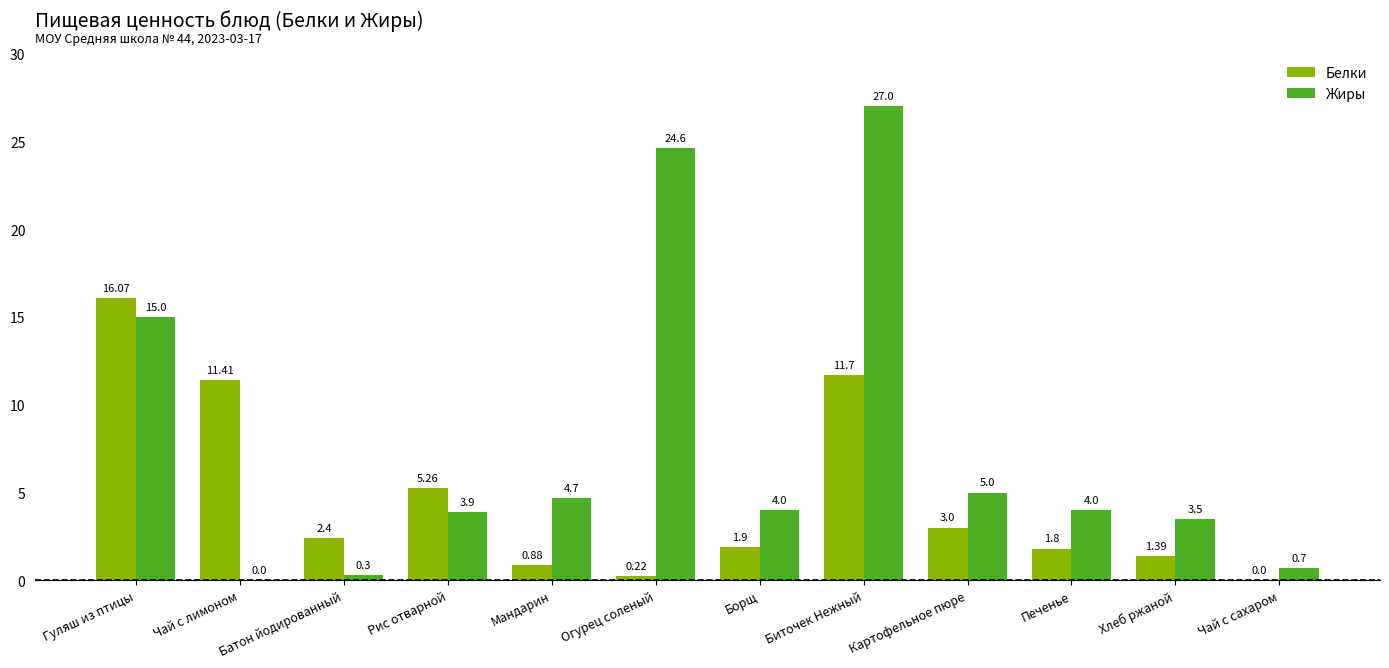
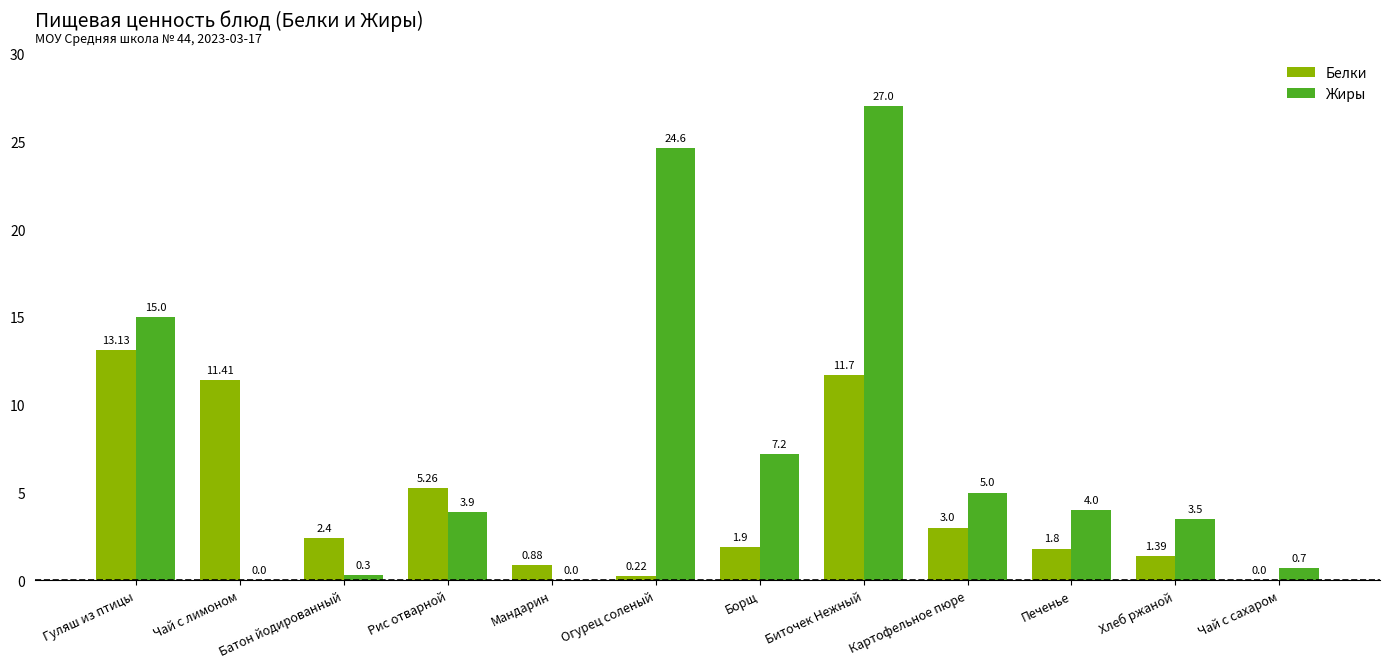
Белки, Гуляш из птицы: 16.07 -> 13.13
Жиры, Мандарин: 4.7 -> 0.0
Жиры, Борщ: 4.0 -> 7.2
